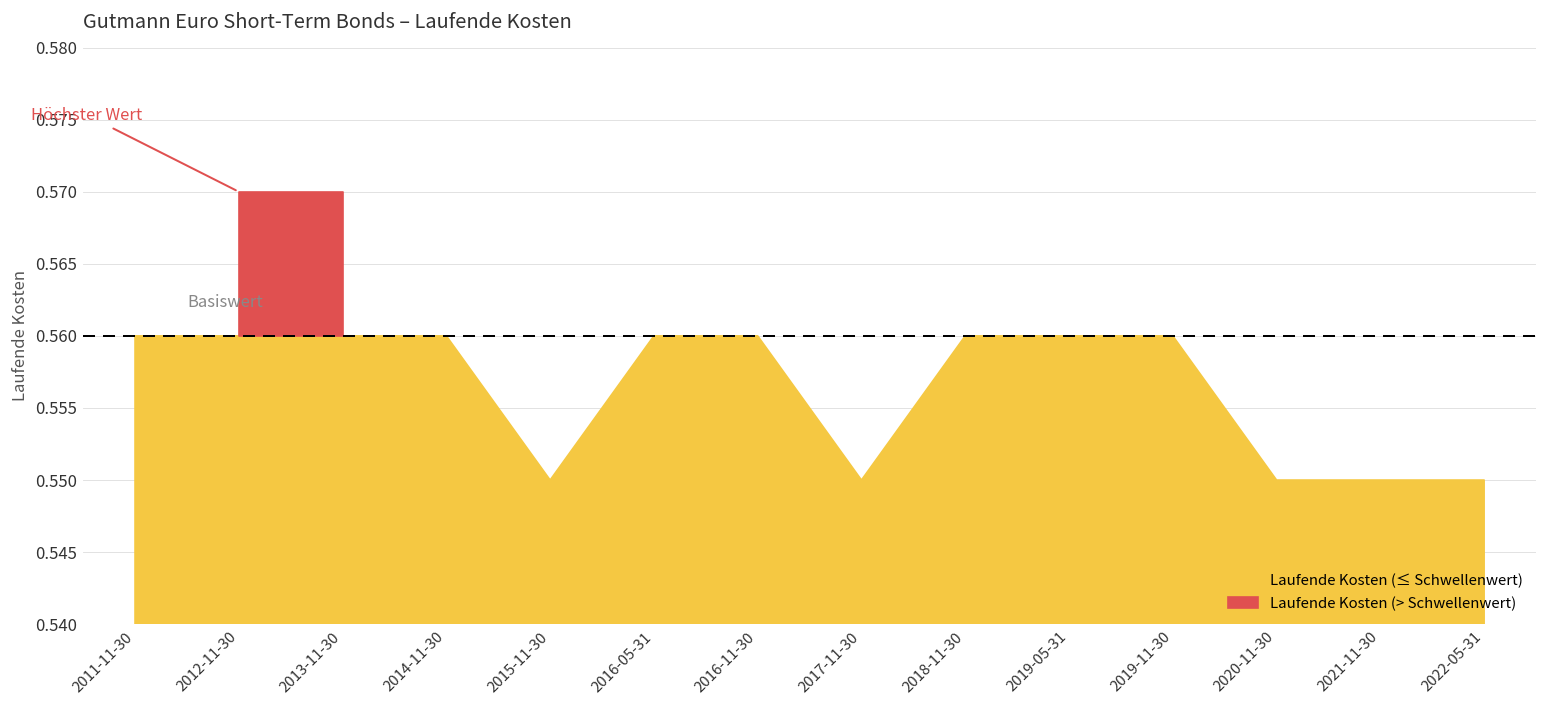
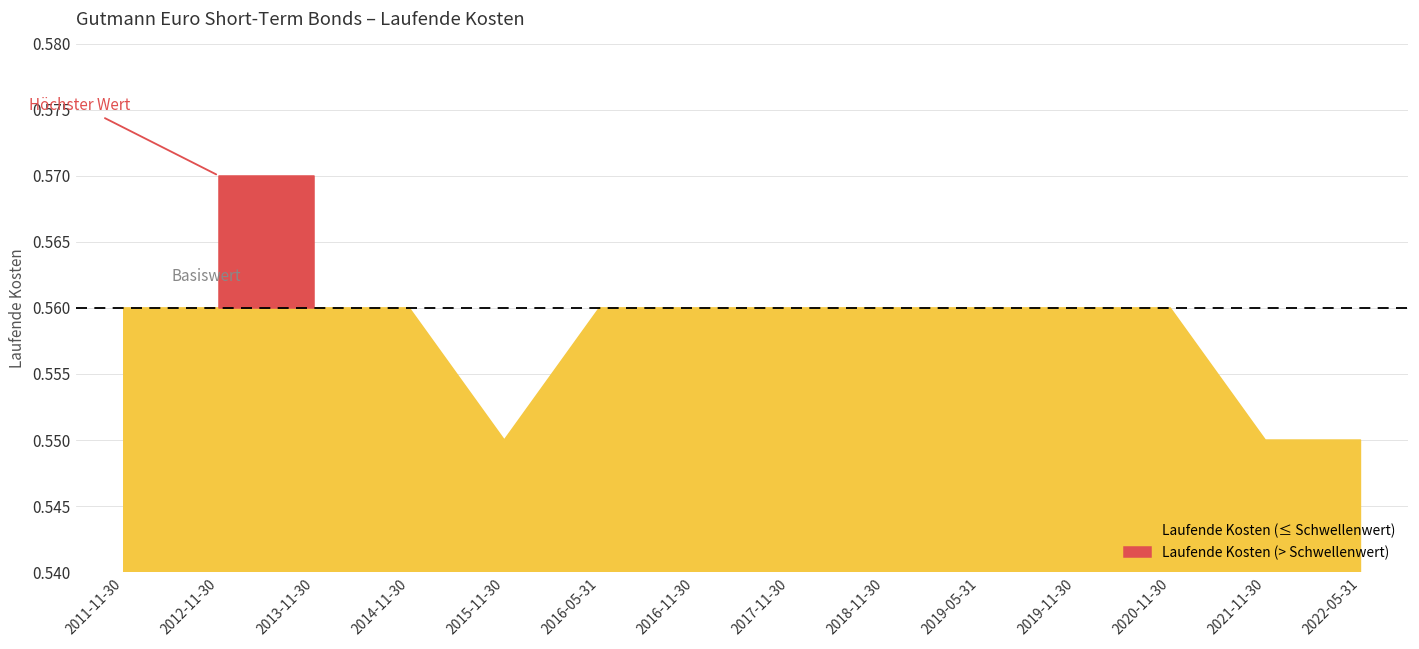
Laufende Kosten (≤ Schwellenwert), 2017-11-30: 0.55 -> 0.56
Laufende Kosten (≤ Schwellenwert), 2020-11-30: 0.55 -> 0.56
